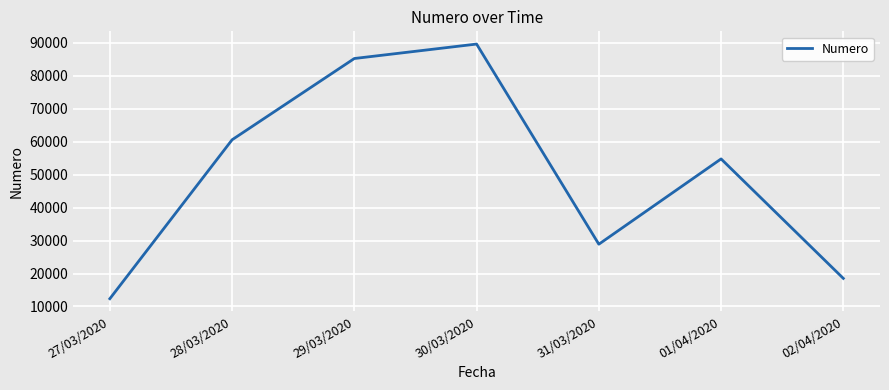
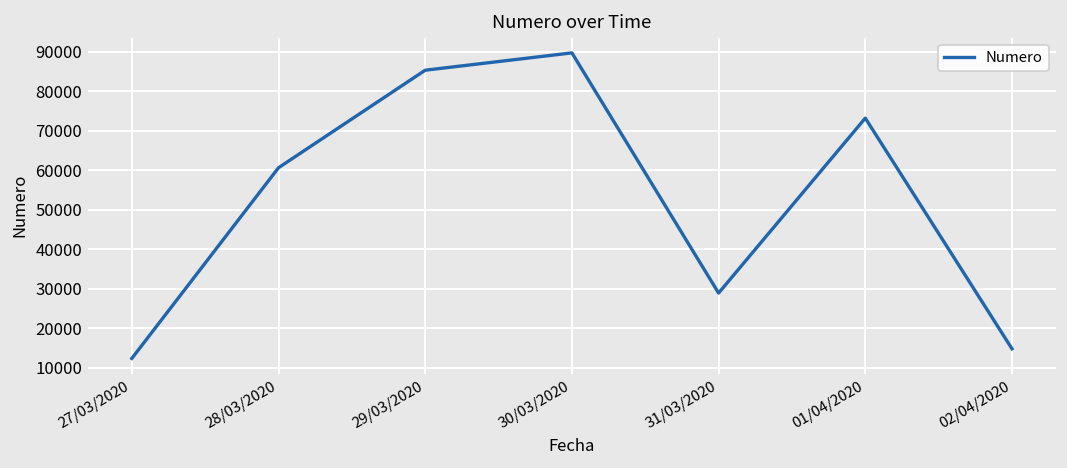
01/04/2020: 55000 -> 73000
02/04/2020: 19000 -> 15000
